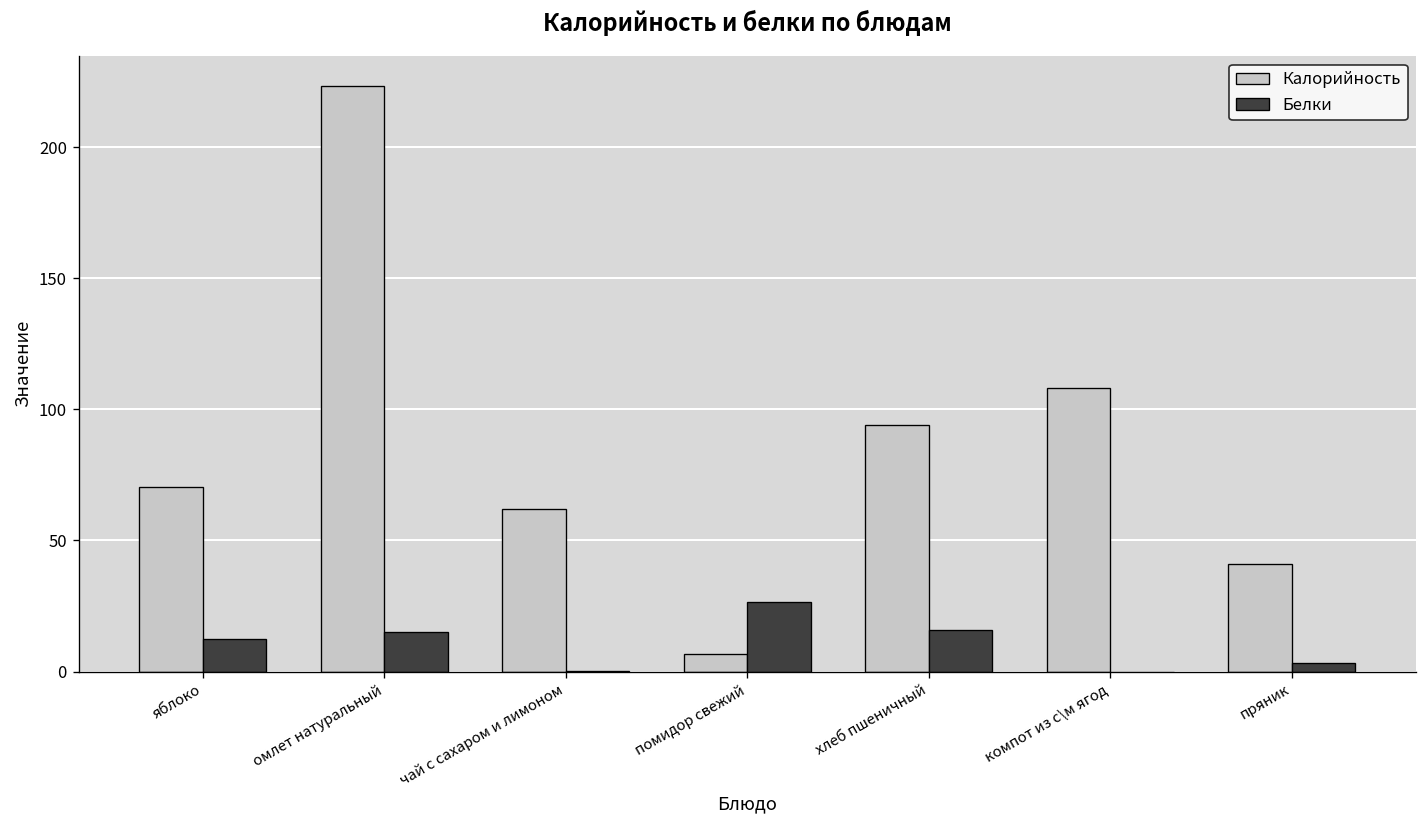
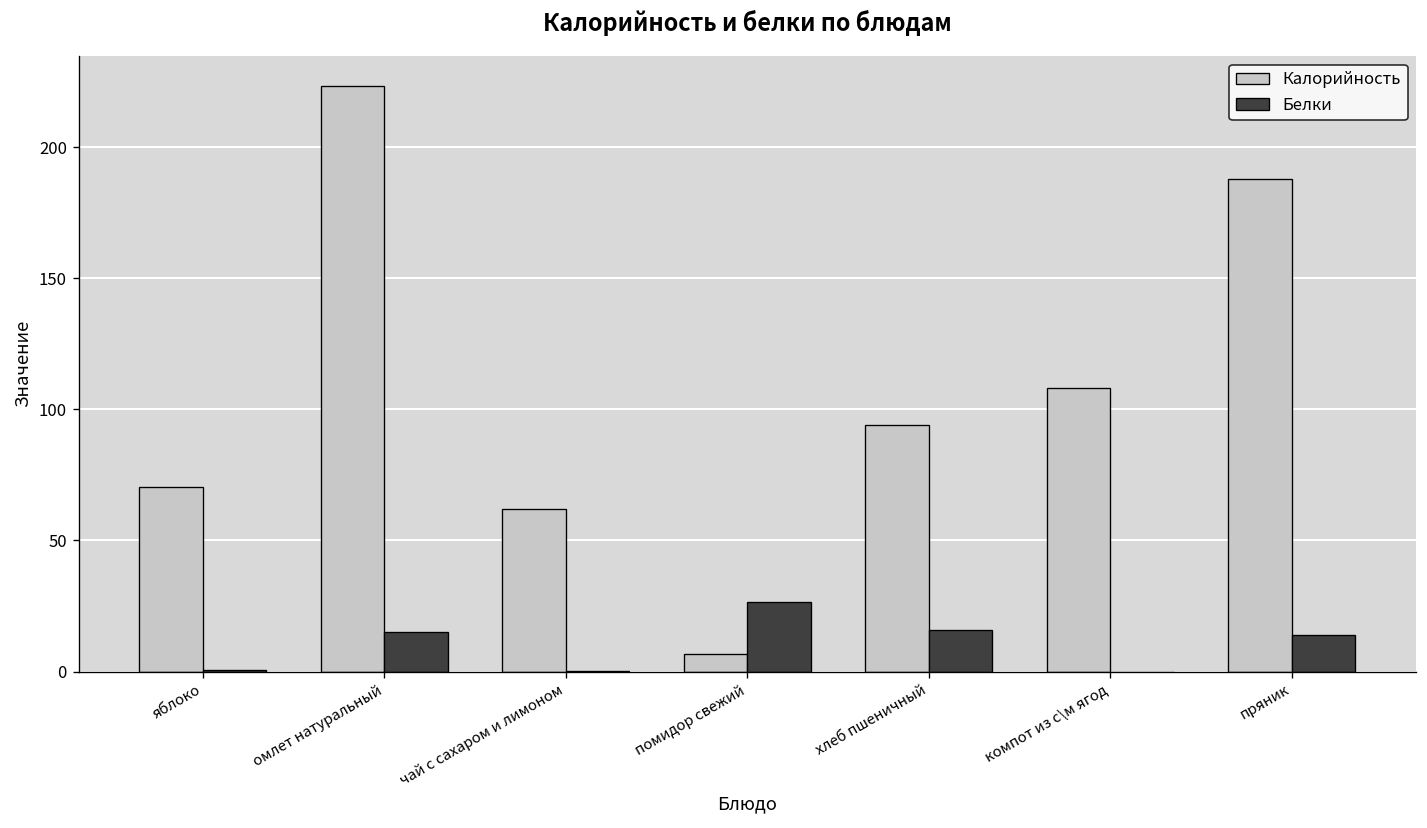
Белки, яблоко: 12 -> 1
Калорийность, пряник: 41 -> 188
Белки, пряник: 3 -> 14
